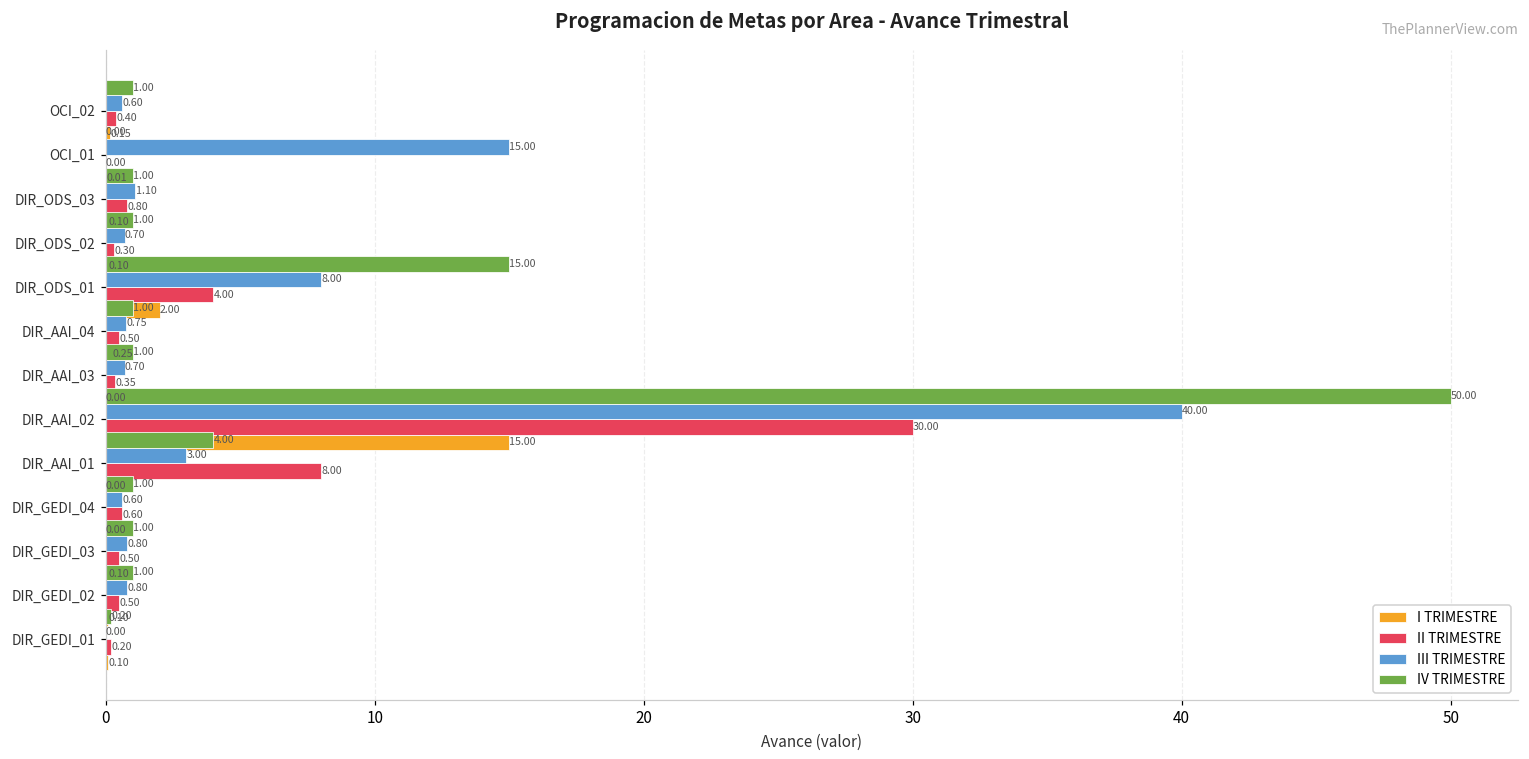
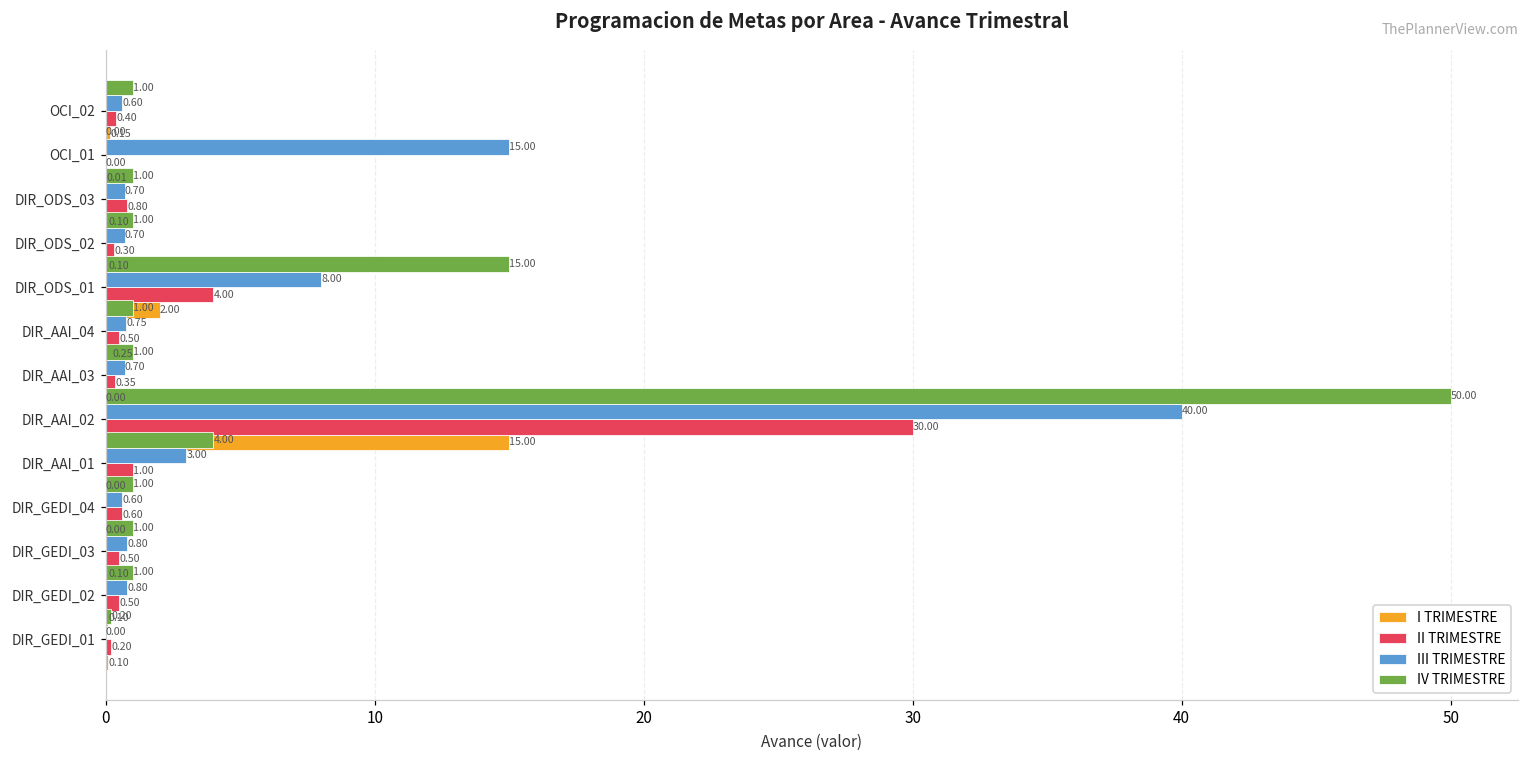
III TRIMESTRE, DIR_ODS_03: 1.10 -> 0.70
II TRIMESTRE, DIR_AAI_01: 8.00 -> 1.00
